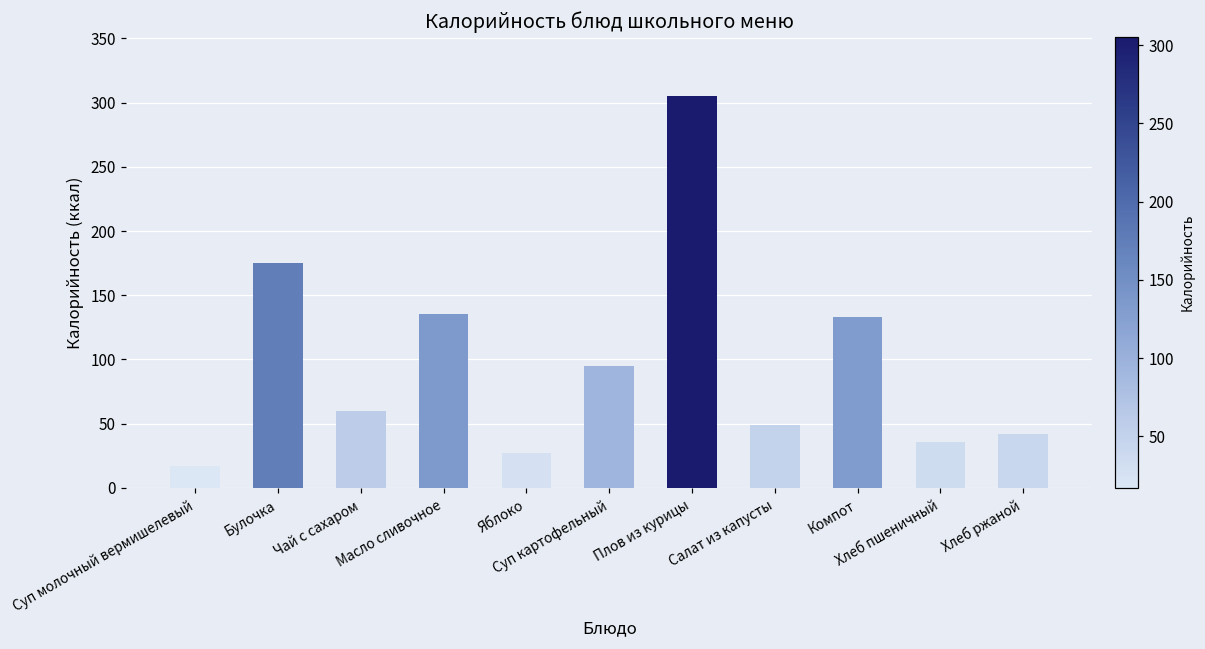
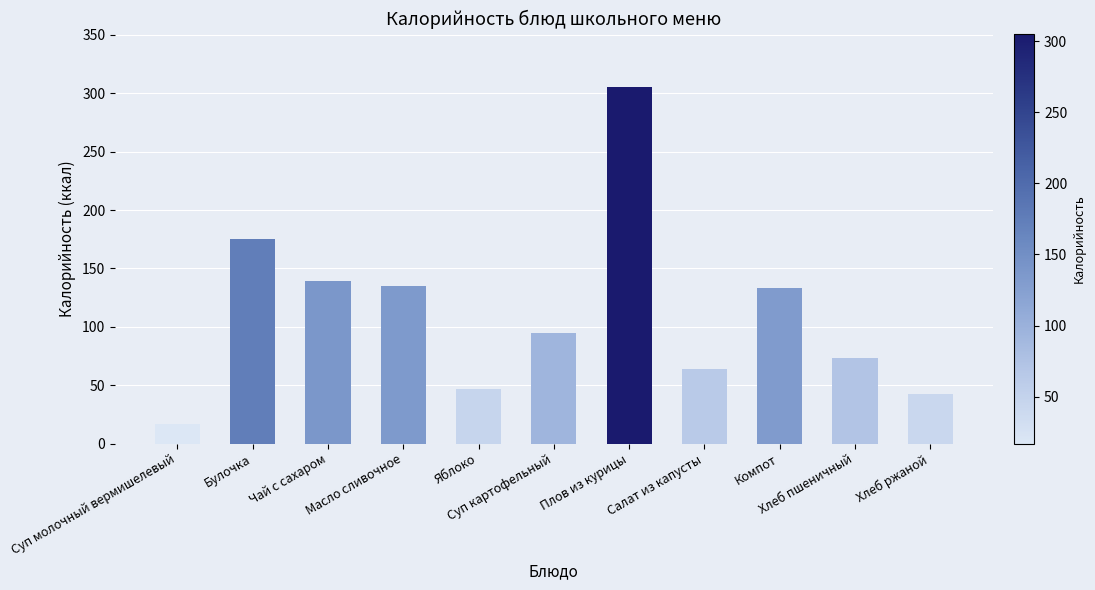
Чай с сахаром: 60 -> 139
Яблоко: 27 -> 47
Салат из капусты: 49 -> 64
Хлеб пшеничный: 36 -> 73
